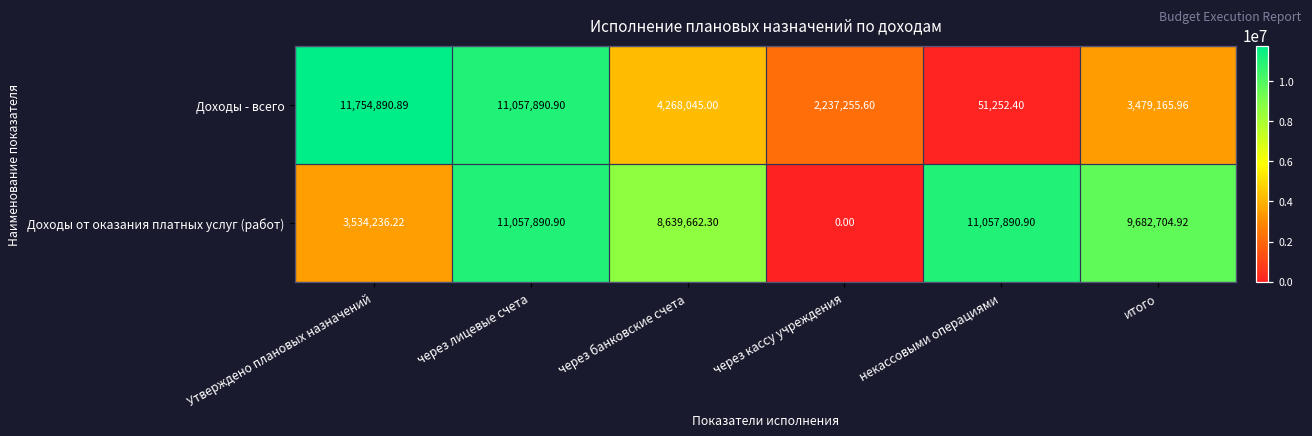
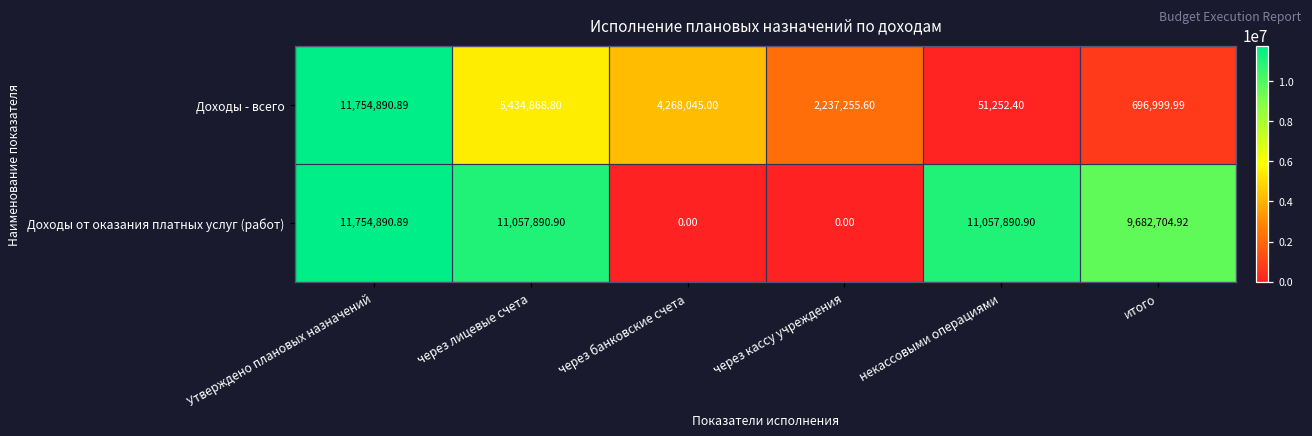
Доходы - всего, через лицевые счета: 11,057,890.90 -> 5,434,868.80
Доходы - всего, итого: 3,479,165.96 -> 696,999.99
Доходы от оказания платных услуг (работ), Утверждено плановых назначений: 3,534,236.22 -> 11,754,890.89
Доходы от оказания платных услуг (работ), через банковские счета: 8,639,662.30 -> 0.00
